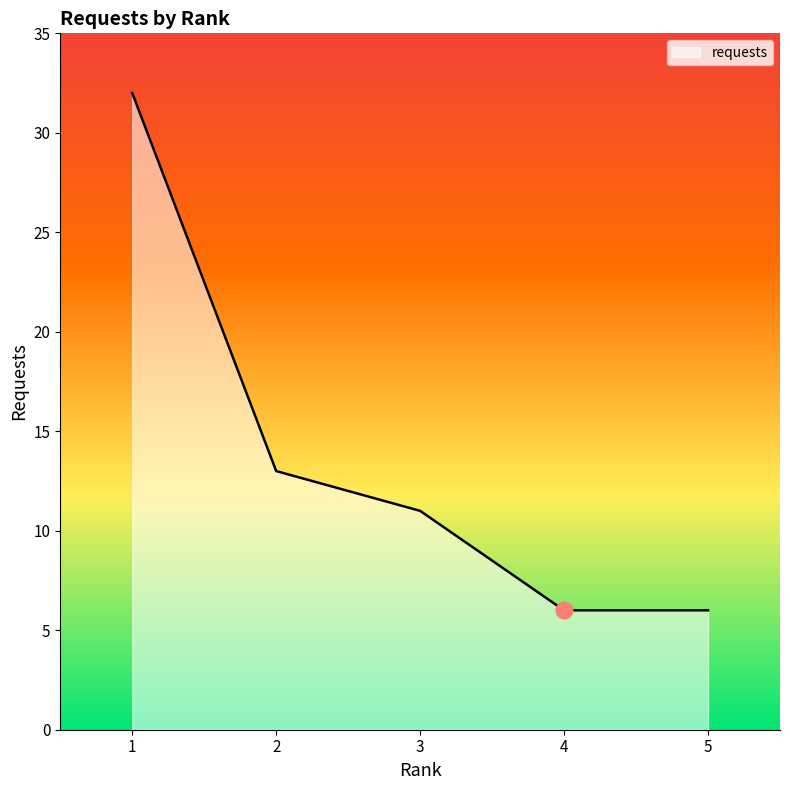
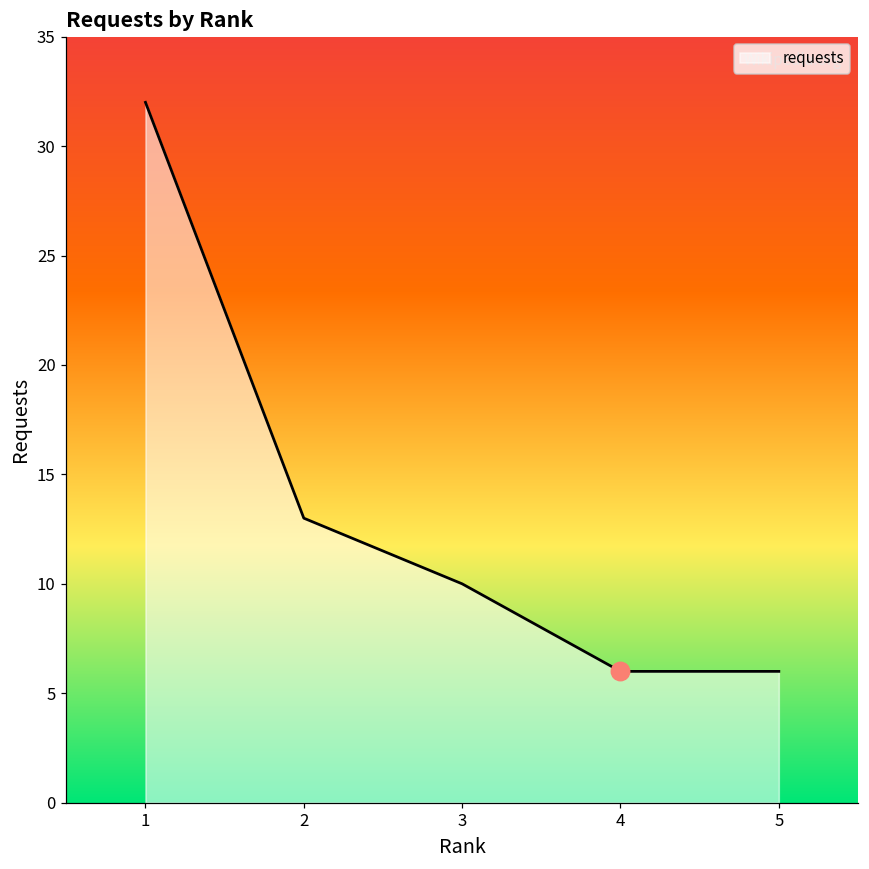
requests, 3: 11 -> 10
